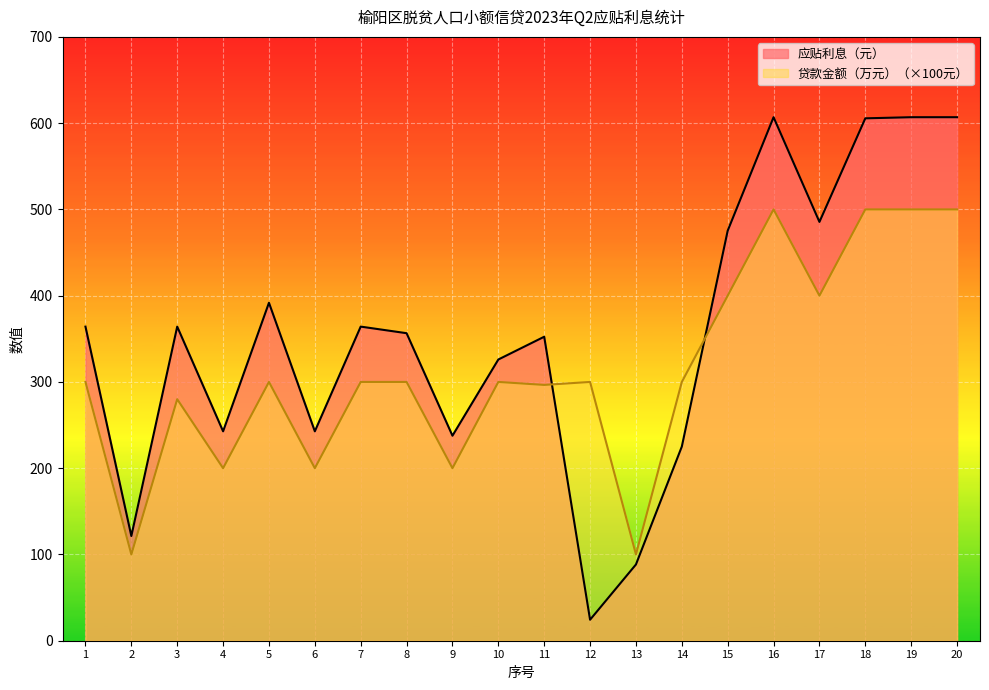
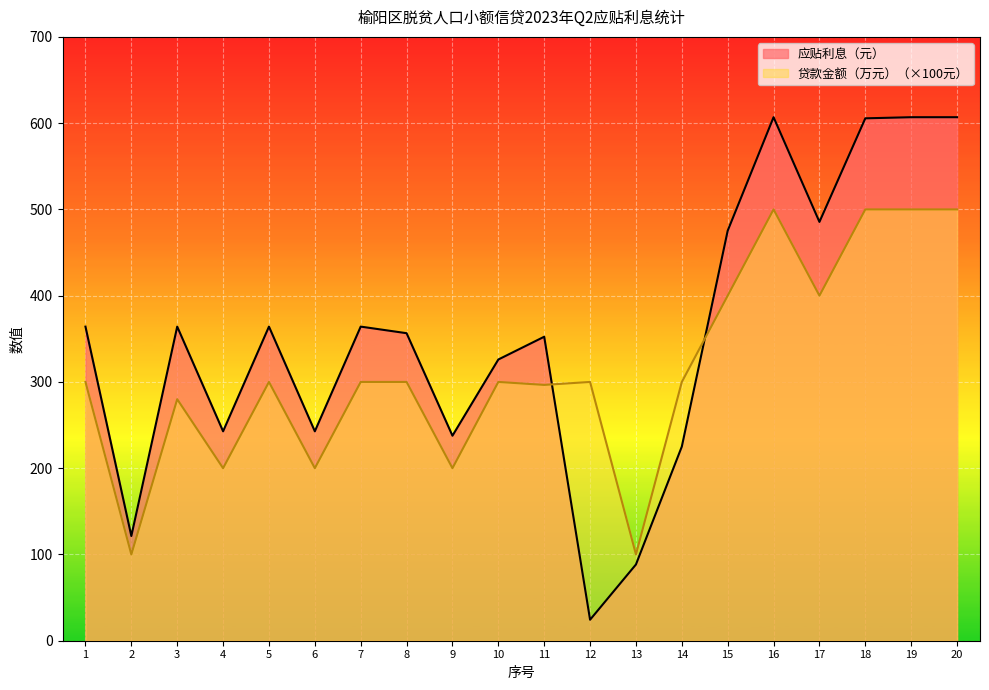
应贴利息（元）, 5: 390 -> 360
